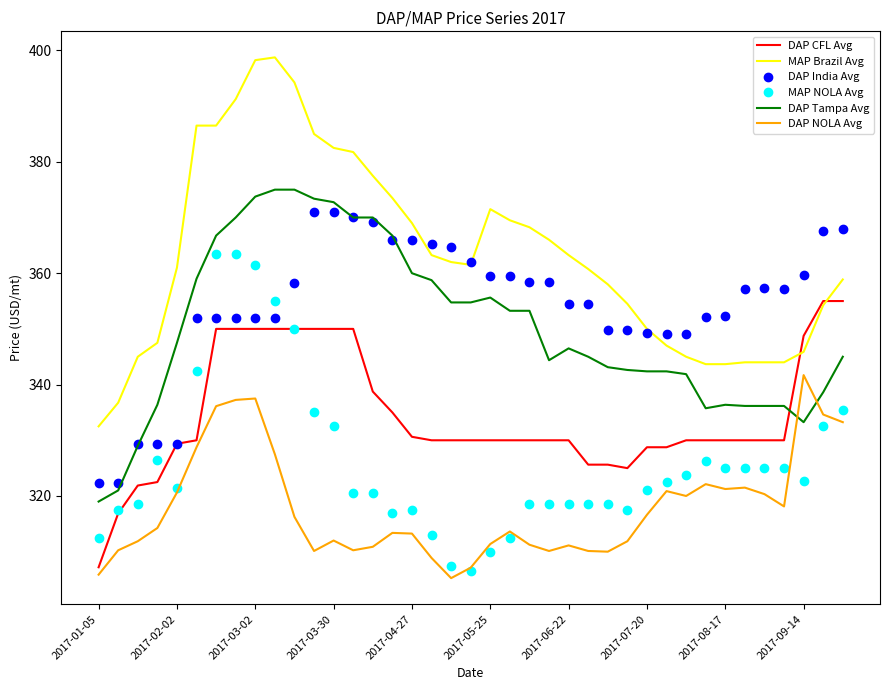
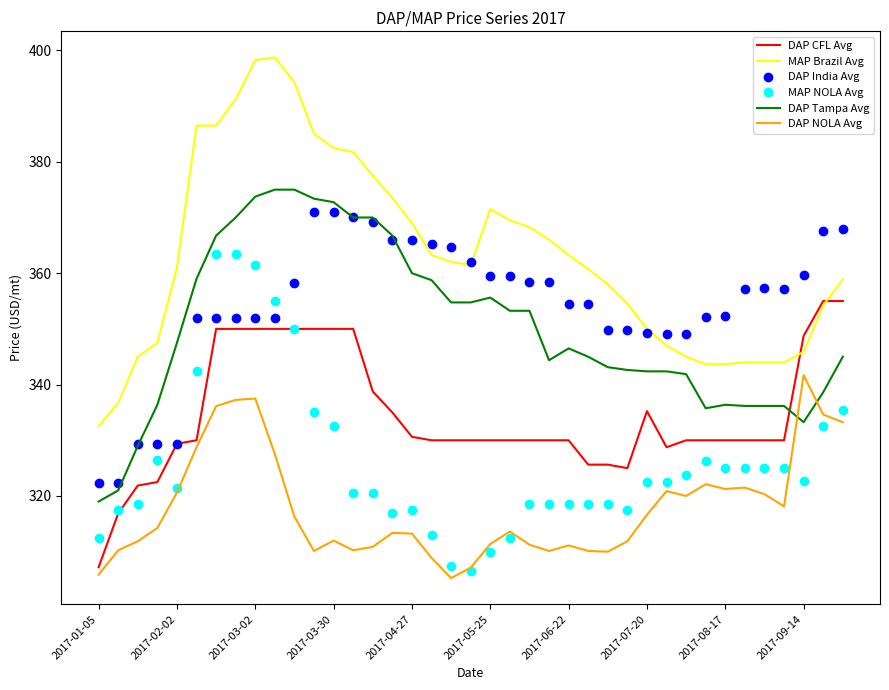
DAP CFL Avg, 2017-07-20: 329 -> 335
MAP NOLA Avg, 2017-07-20: 321 -> 323
